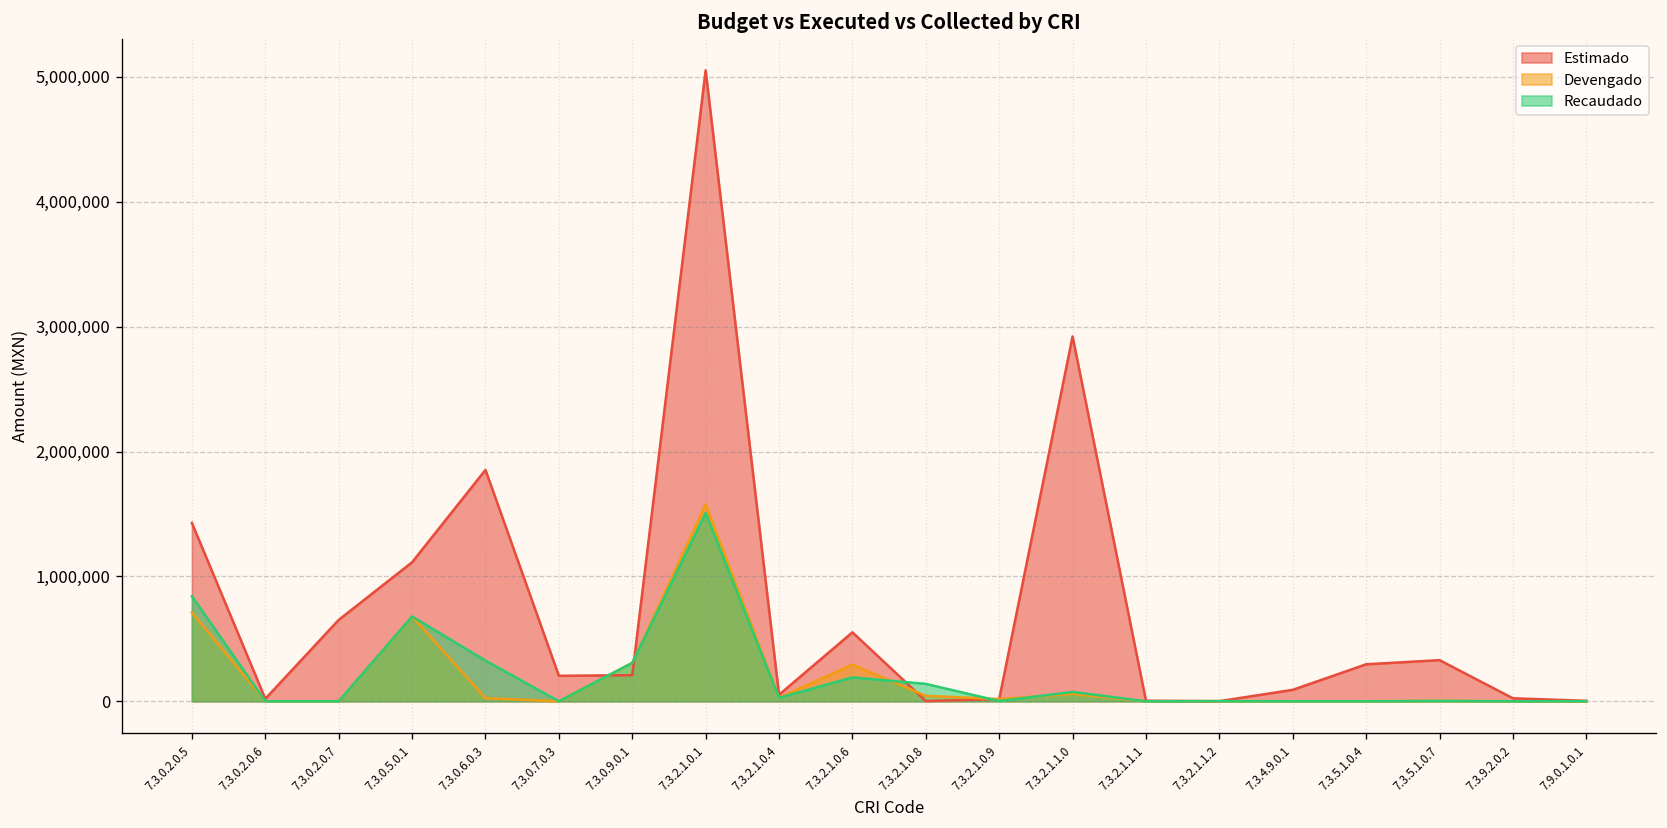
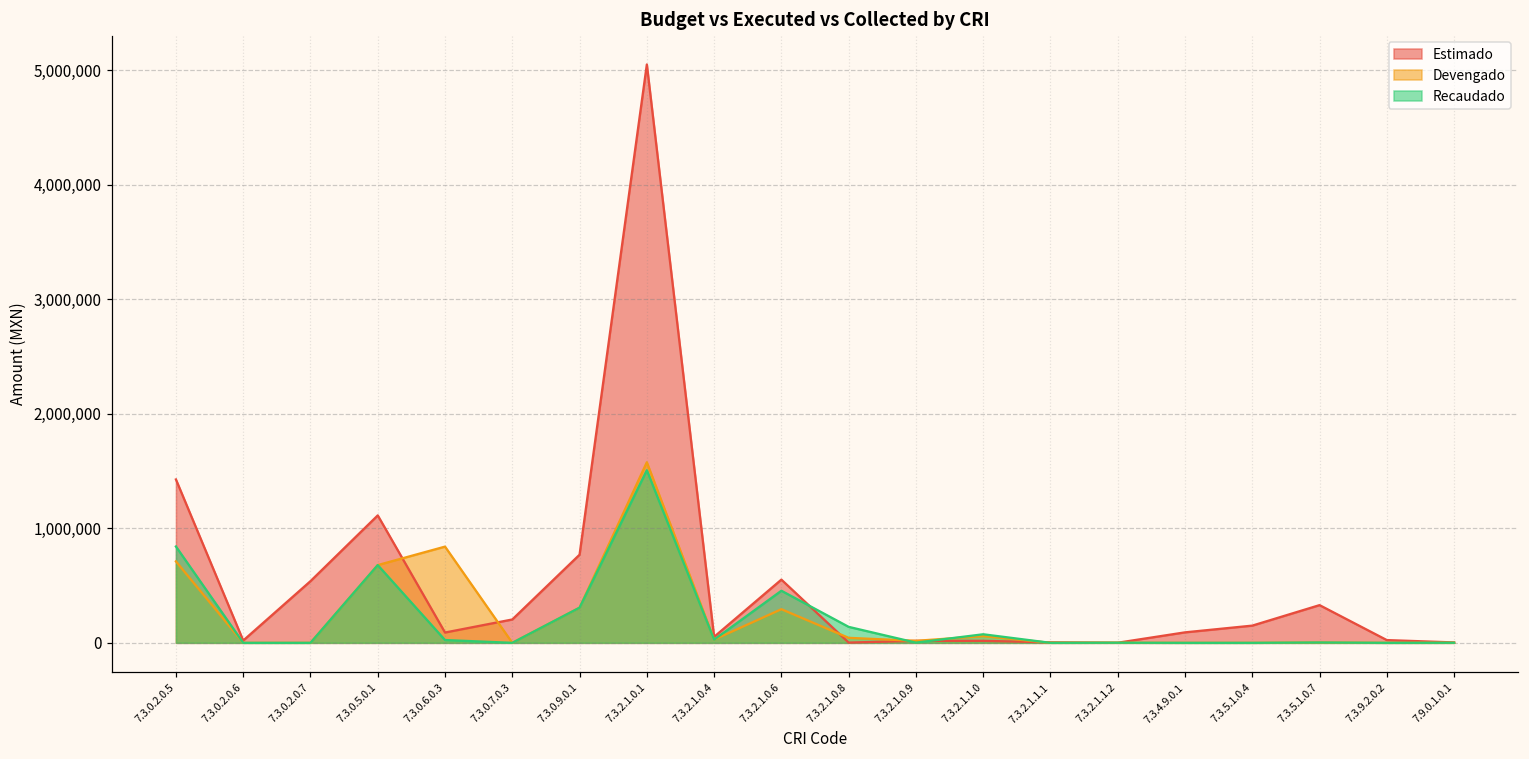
Estimado, 7.3.0.2.0.7: 650,000 -> 540,000
Estimado, 7.3.0.6.0.3: 1,850,000 -> 90,000
Devengado, 7.3.0.6.0.3: 20,000 -> 840,000
Recaudado, 7.3.0.6.0.3: 330,000 -> 20,000
Estimado, 7.3.0.9.0.1: 210,000 -> 770,000
Recaudado, 7.3.2.1.0.6: 190,000 -> 460,000
Estimado, 7.3.2.1.1.0: 2,920,000 -> 20,000
Estimado, 7.3.5.1.0.4: 300,000 -> 150,000
